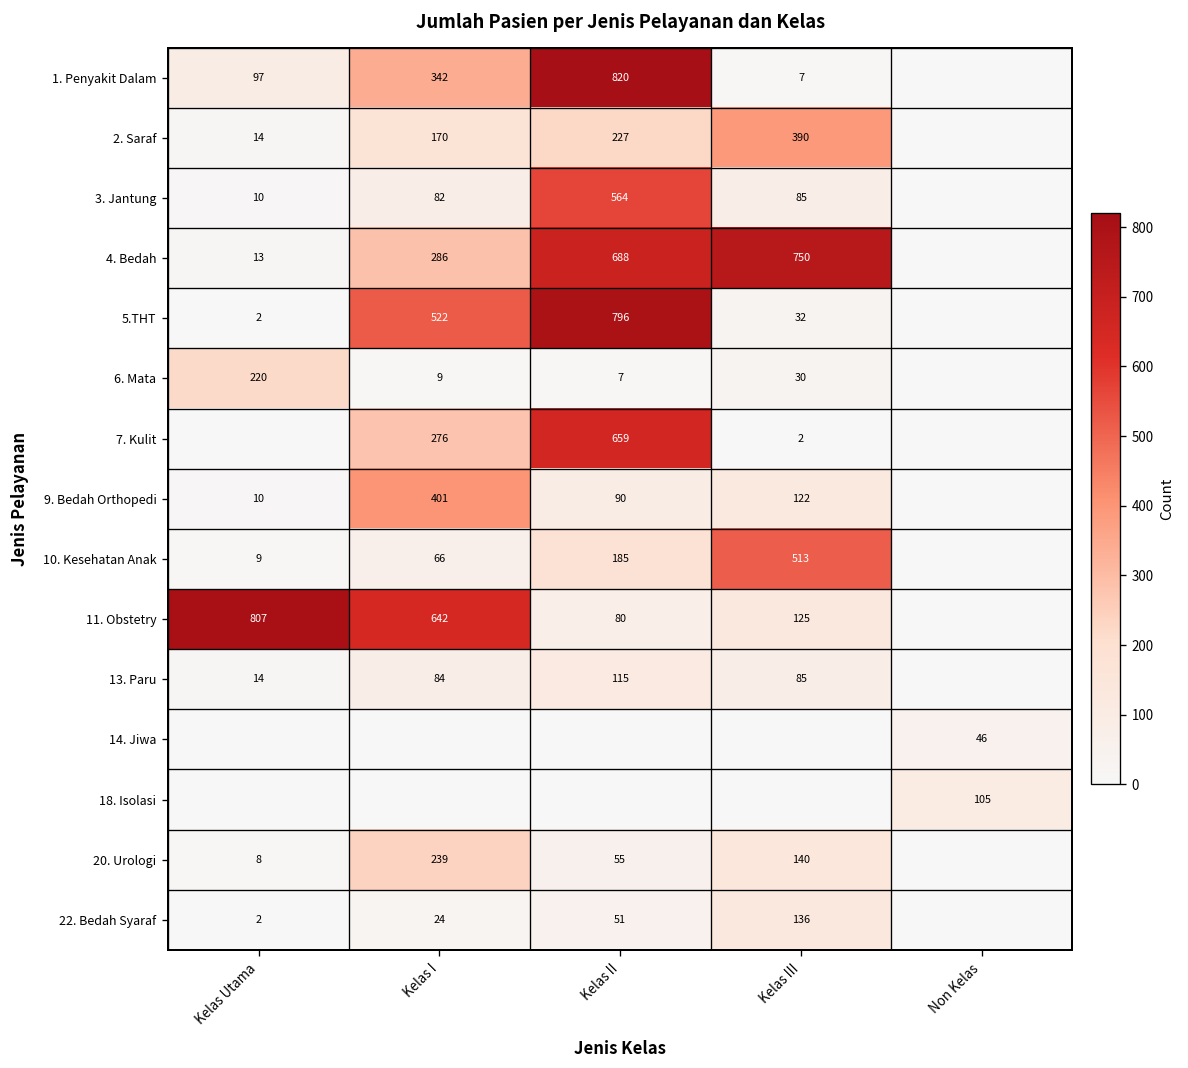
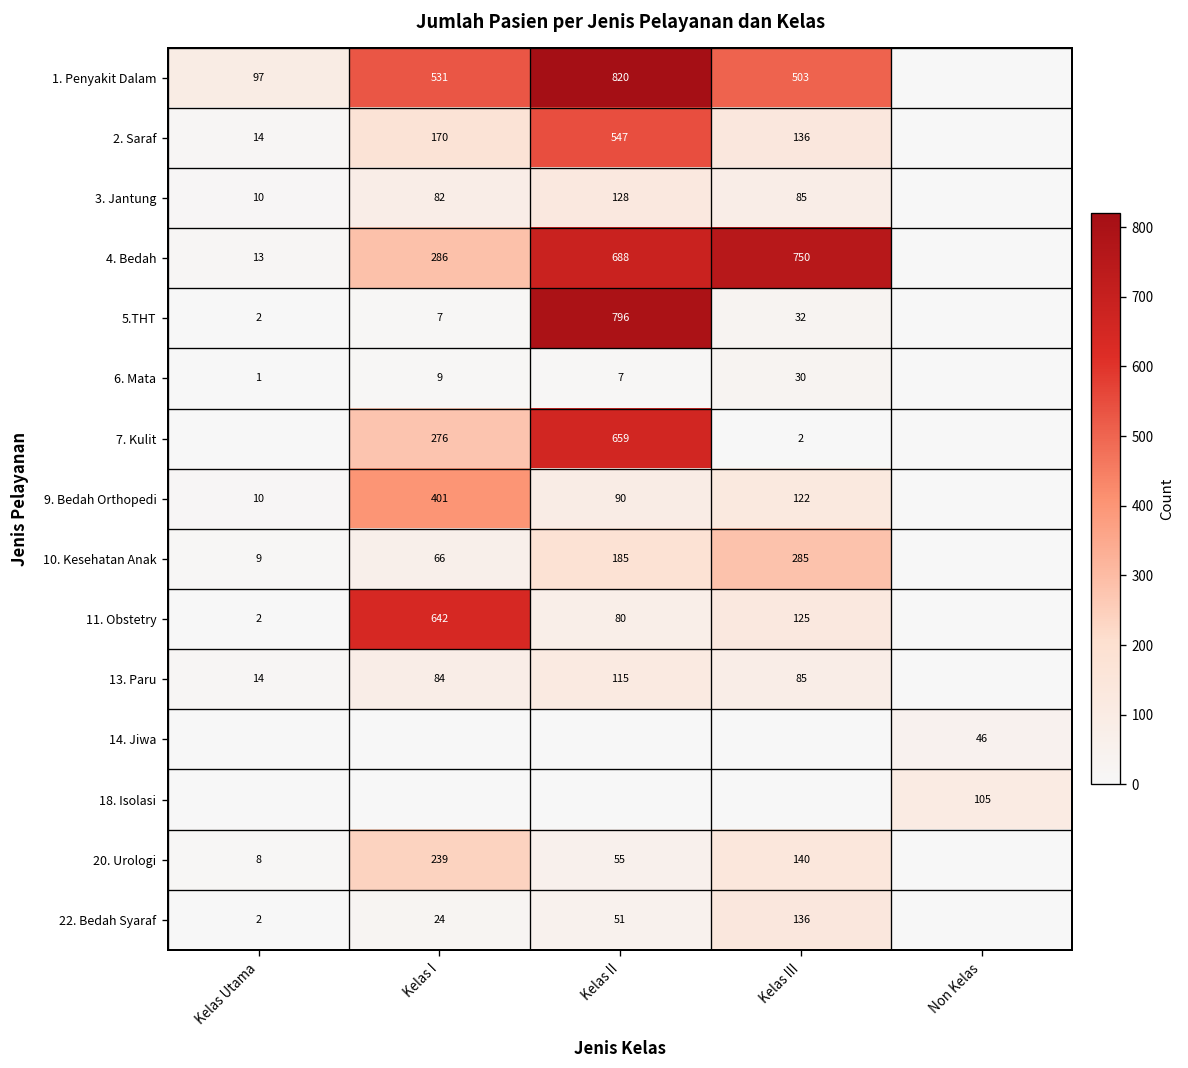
1. Penyakit Dalam, Kelas I: 342 -> 531
1. Penyakit Dalam, Kelas III: 7 -> 503
2. Saraf, Kelas II: 227 -> 547
2. Saraf, Kelas III: 390 -> 136
3. Jantung, Kelas II: 564 -> 128
5.THT, Kelas I: 522 -> 7
6. Mata, Kelas Utama: 220 -> 1
10. Kesehatan Anak, Kelas III: 513 -> 285
11. Obstetry, Kelas Utama: 807 -> 2
